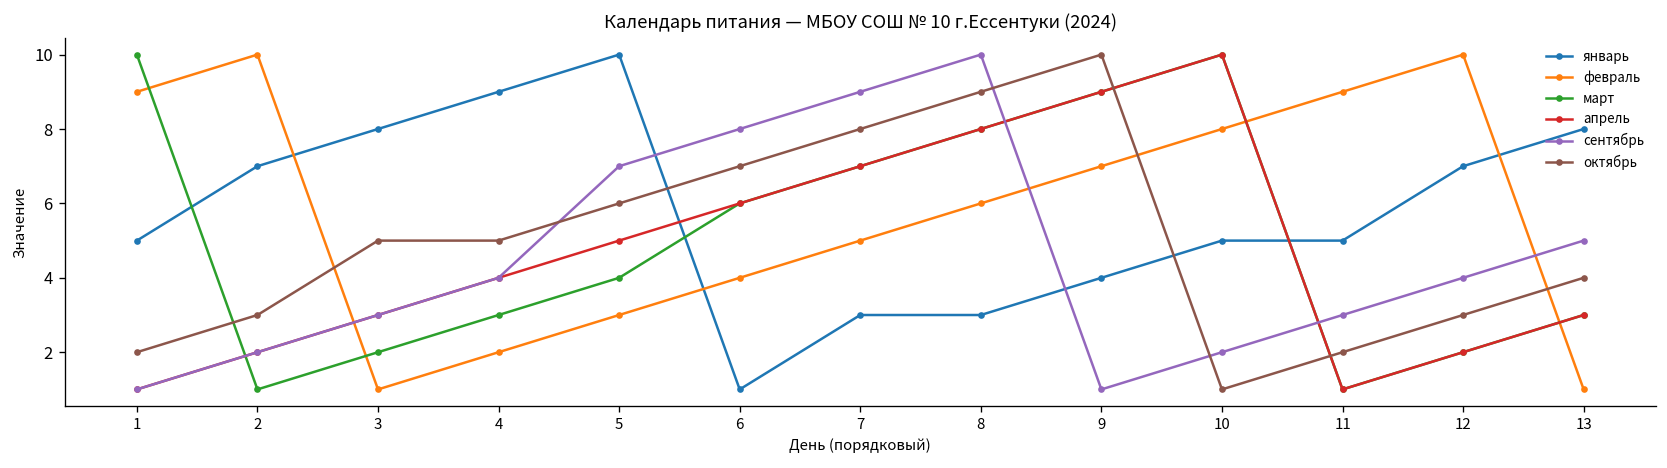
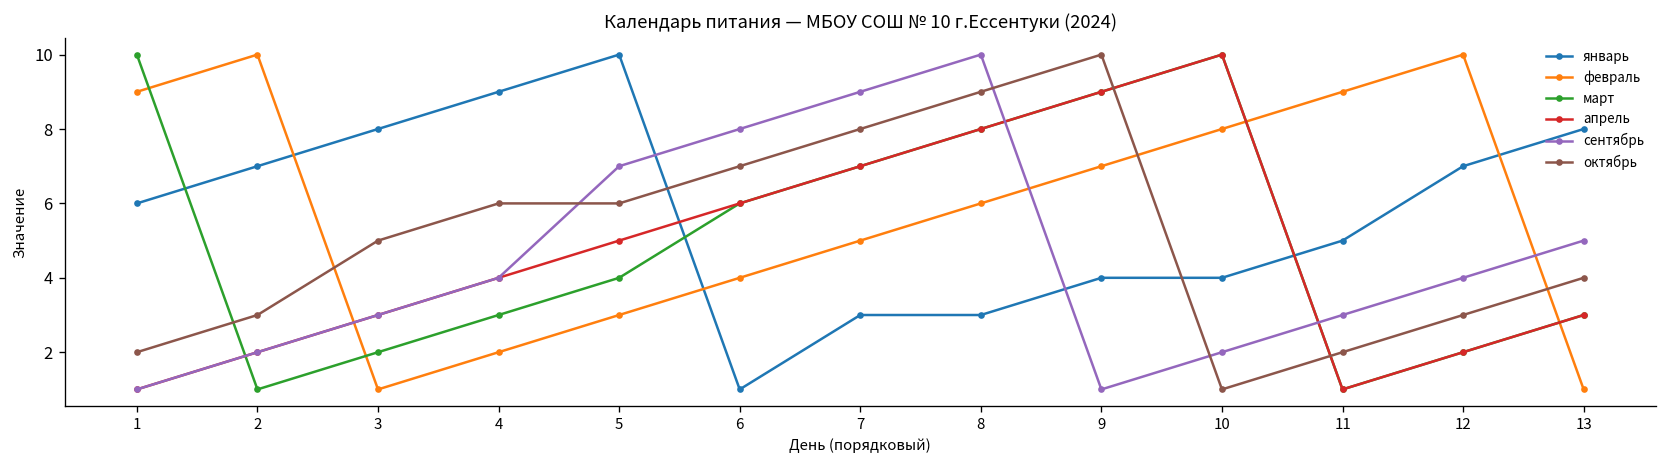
январь, 1: 5 -> 6
октябрь, 4: 5 -> 6
январь, 10: 5 -> 4
